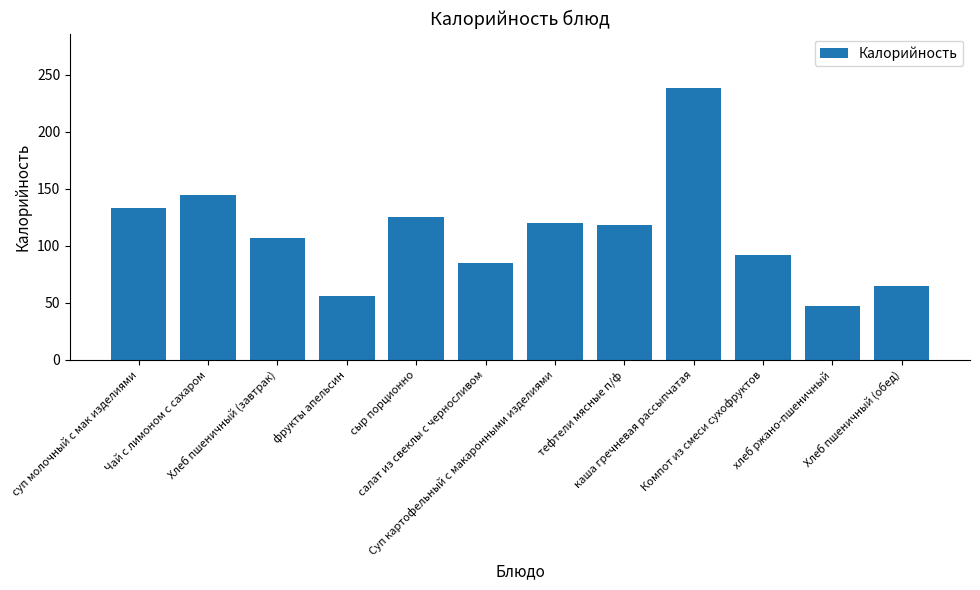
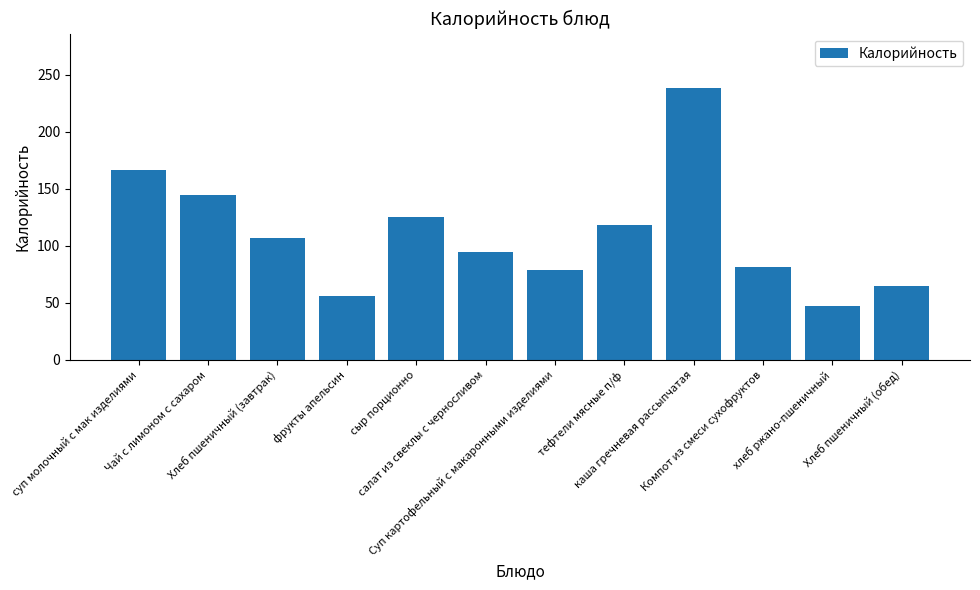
суп молочный с мак изделиями: 133 -> 166
салат из свеклы с черносливом: 85 -> 94
Суп картофельный с макаронными изделиями: 120 -> 79
Компот из смеси сухофруктов: 92 -> 81
